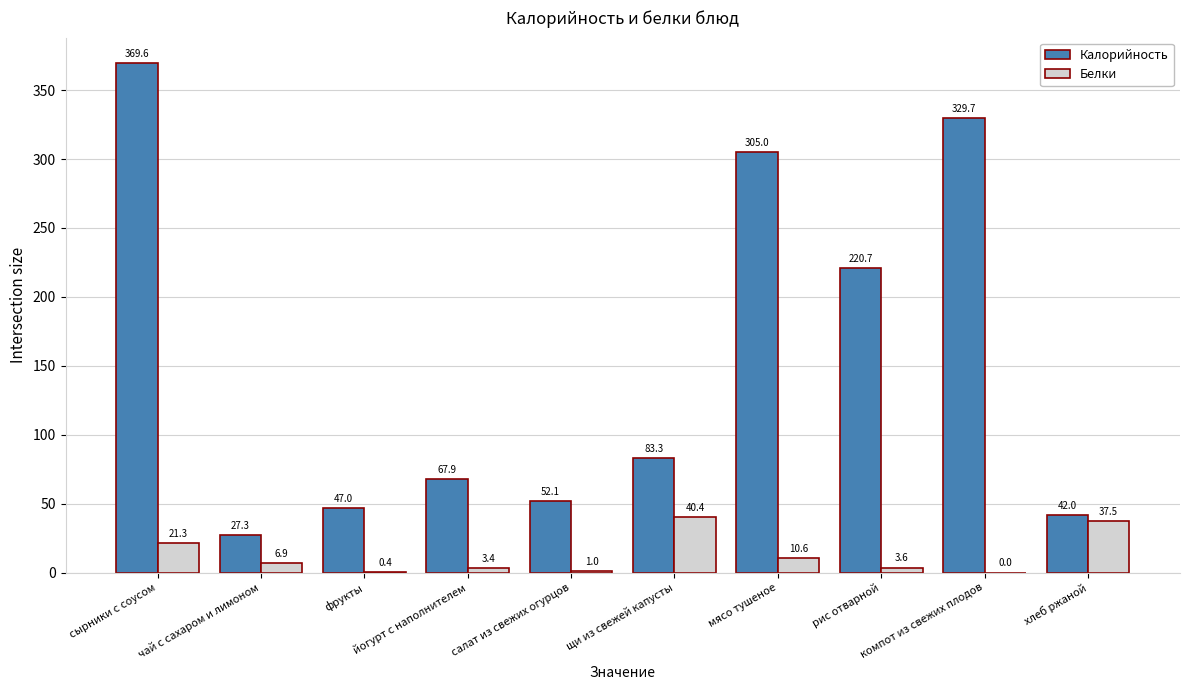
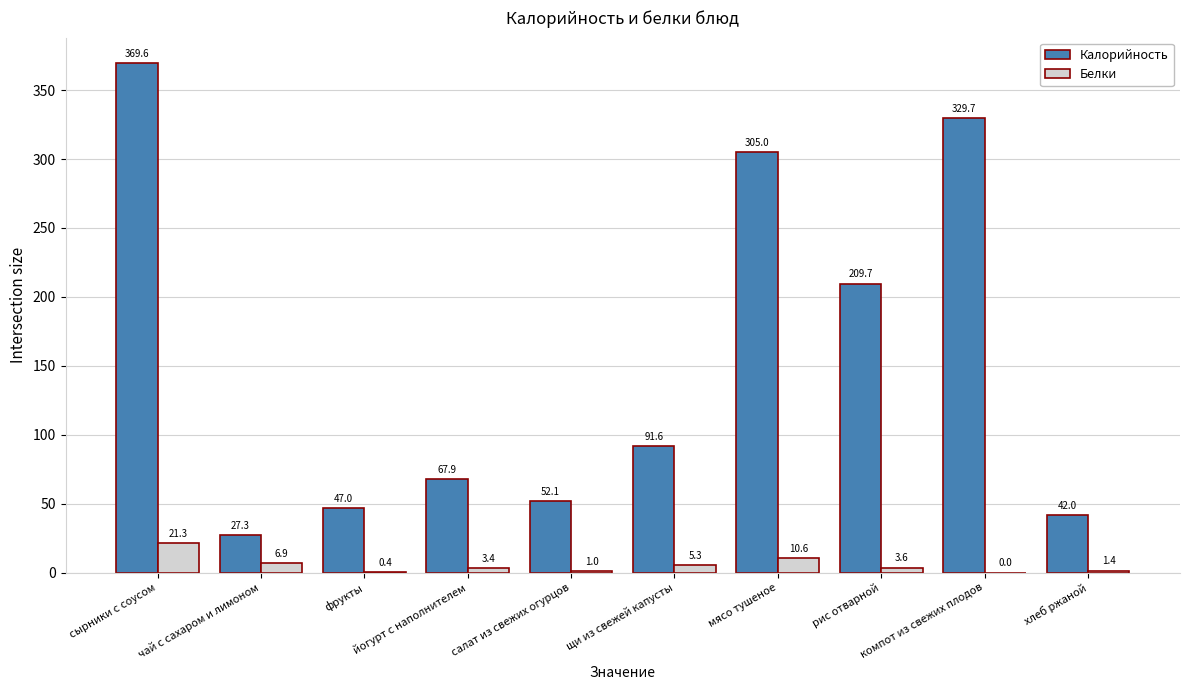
Калорийность, щи из свежей капусты: 83.3 -> 91.6
Белки, щи из свежей капусты: 40.4 -> 5.3
Калорийность, рис отварной: 220.7 -> 209.7
Белки, хлеб ржаной: 37.5 -> 1.4
